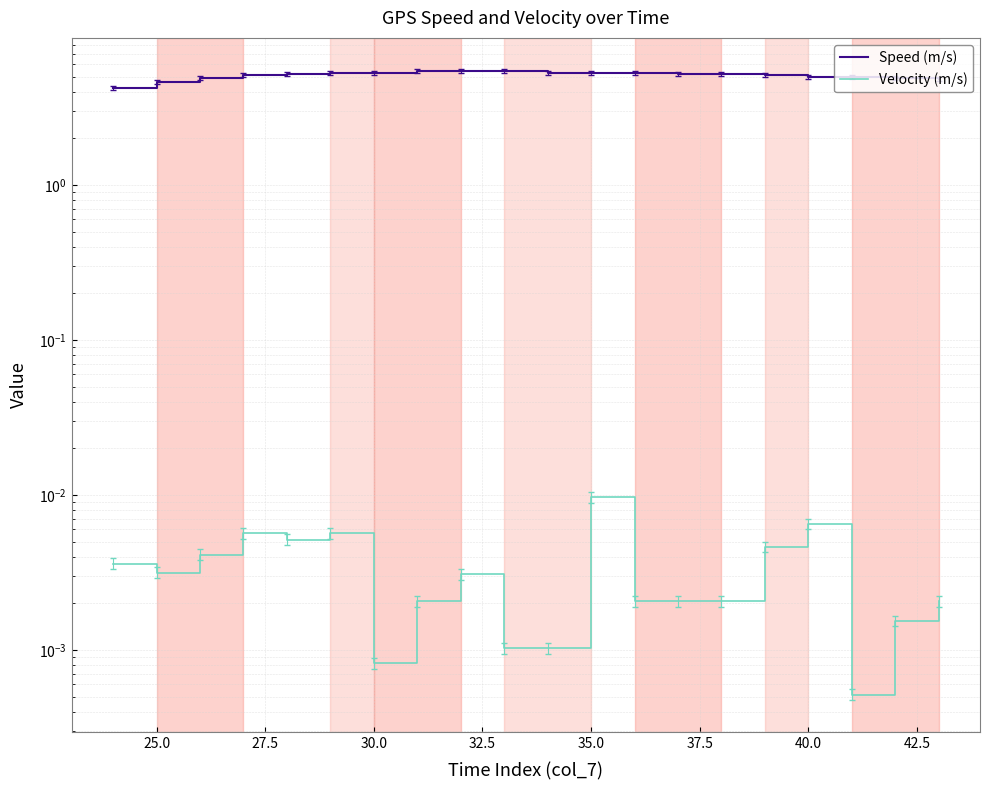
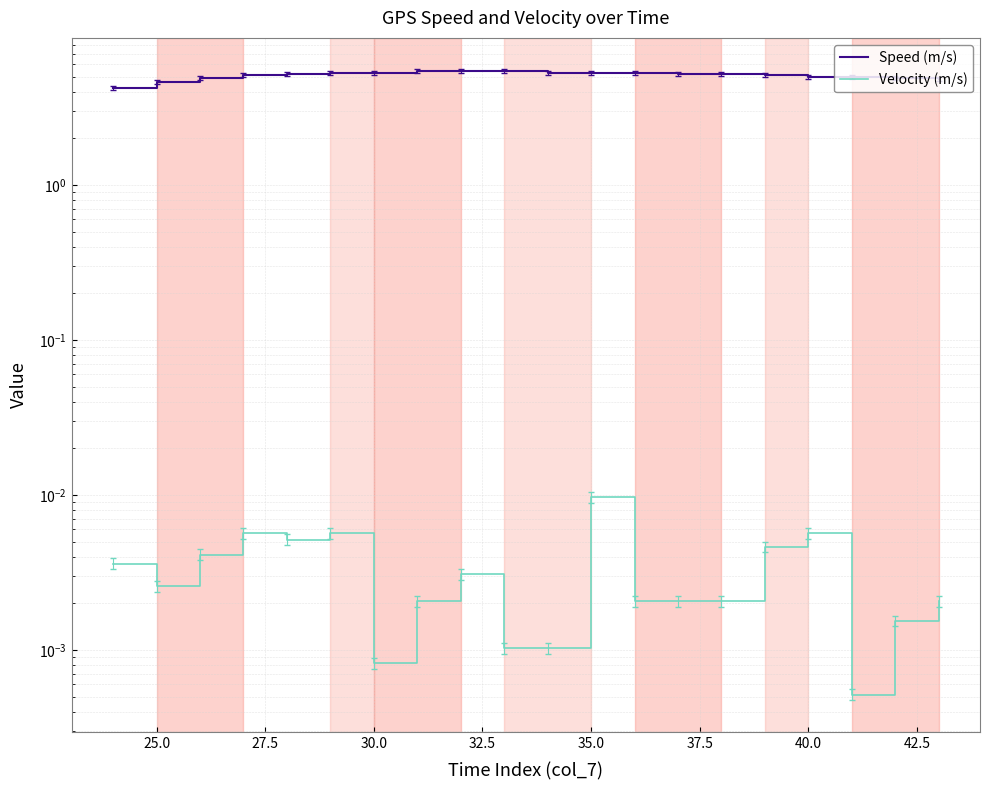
Velocity (m/s), 25.0: 0.0032 -> 0.0026
Velocity (m/s), 40.0: 0.0065 -> 0.0057
